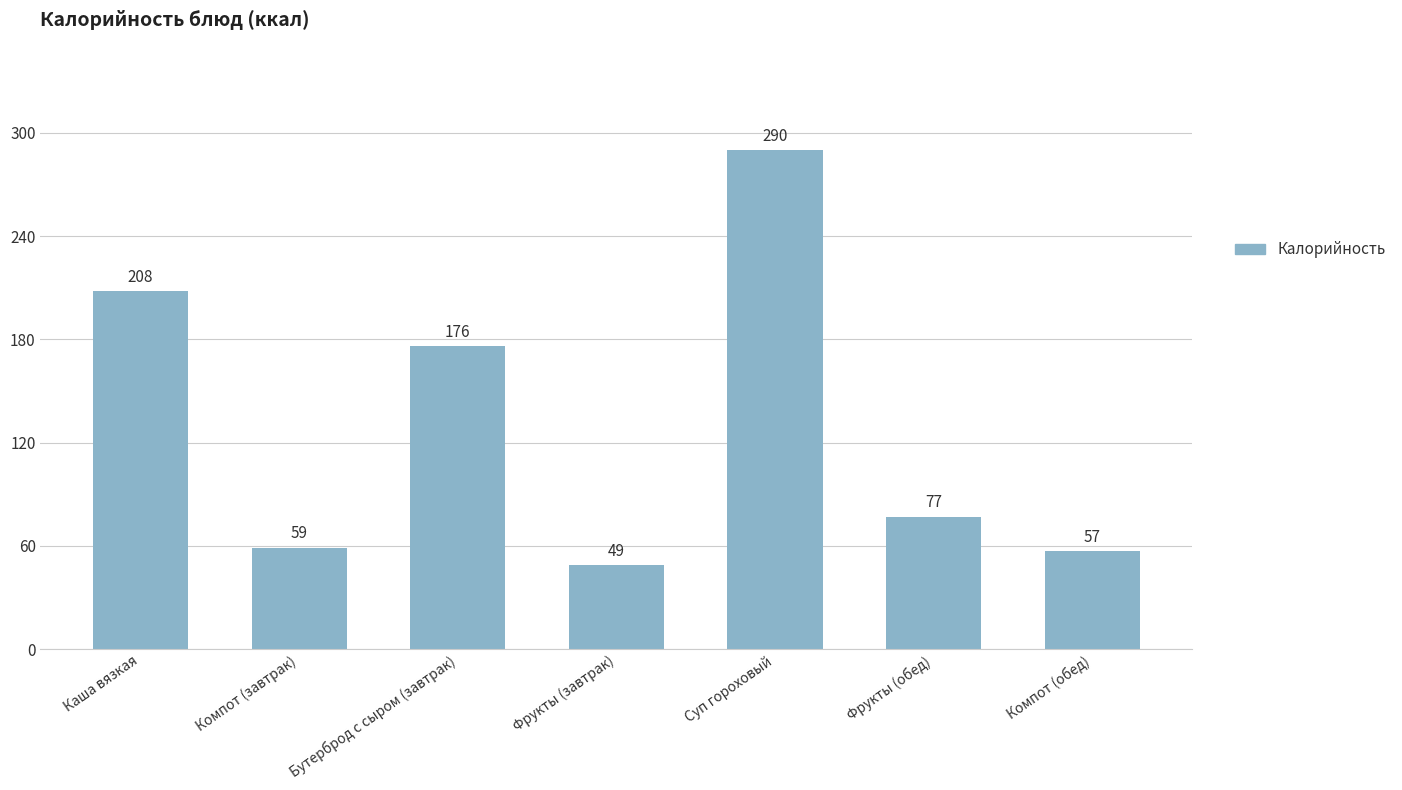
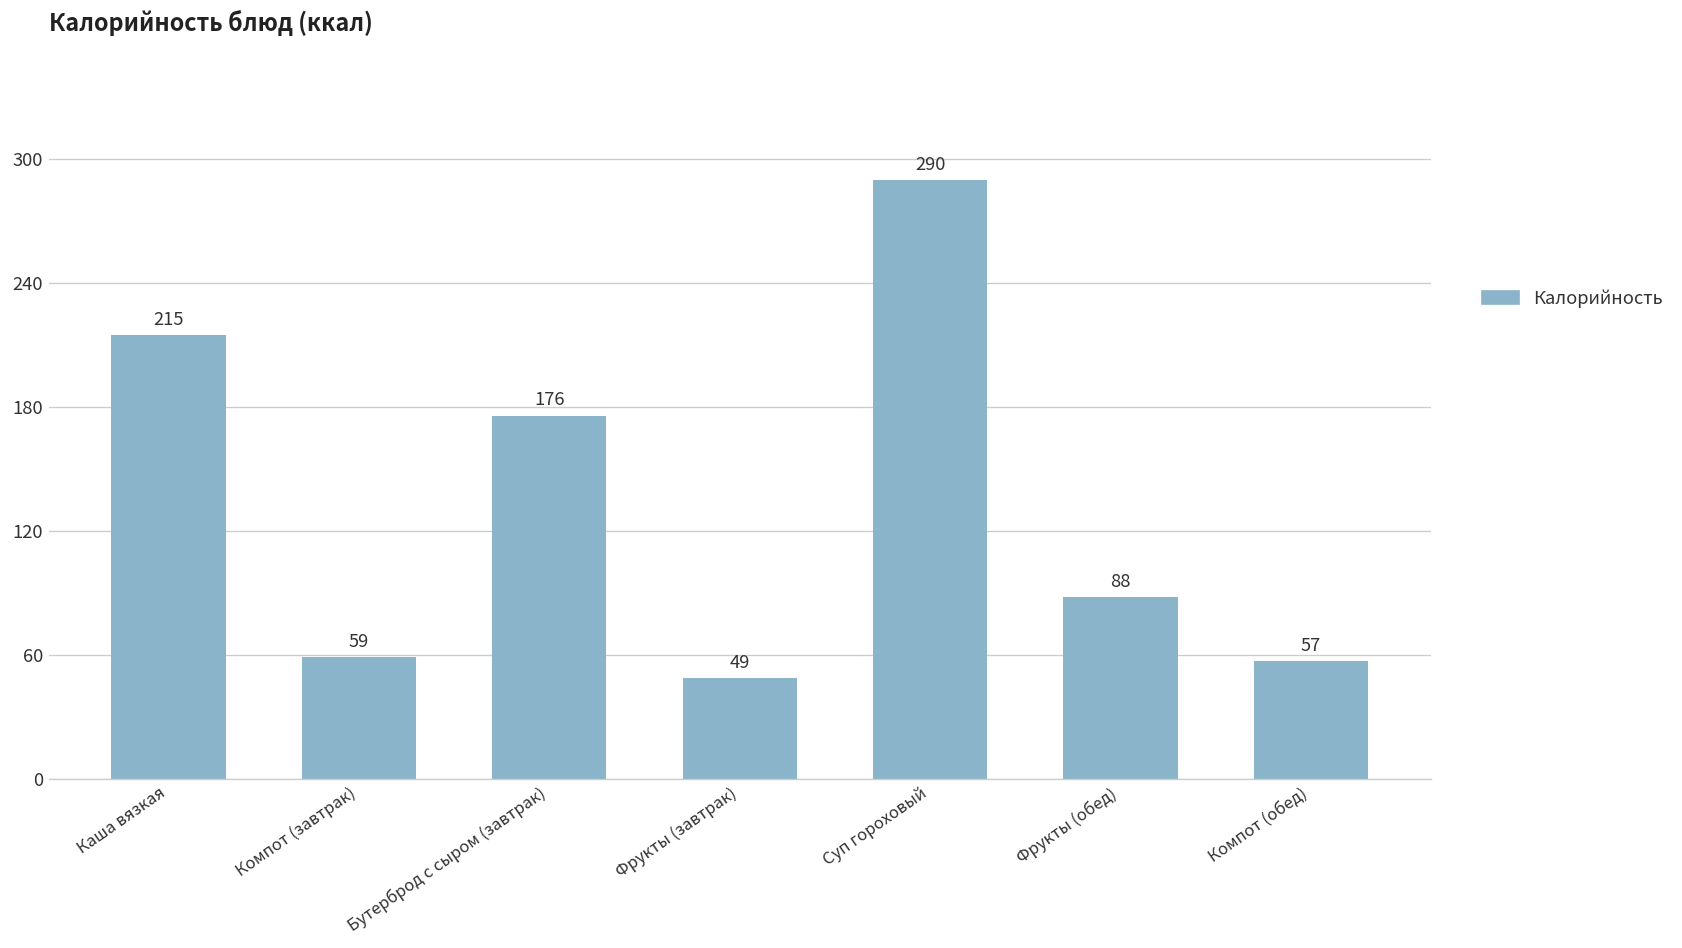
Каша вязкая: 208 -> 215
Фрукты (обед): 77 -> 88
